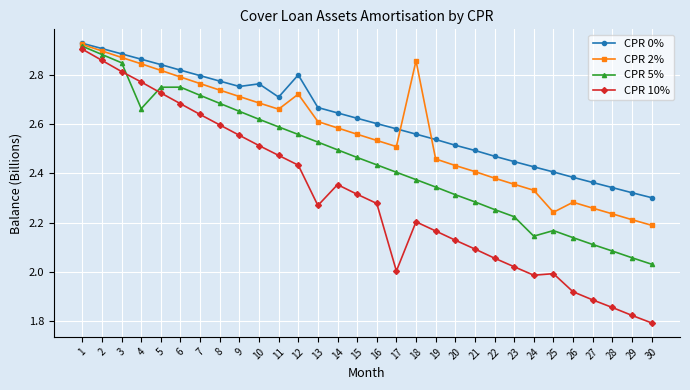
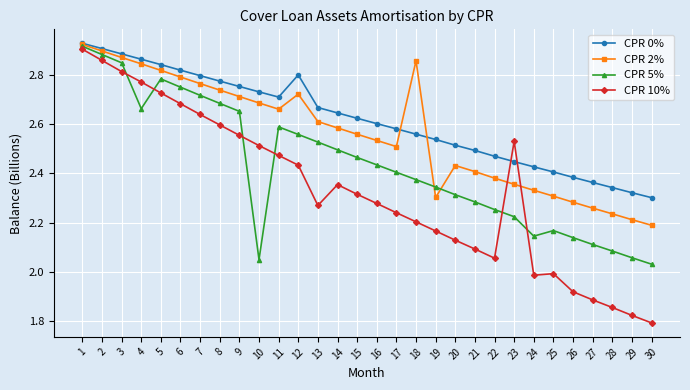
CPR 5%, 5: 2.75 -> 2.78
CPR 0%, 10: 2.76 -> 2.73
CPR 5%, 10: 2.62 -> 2.05
CPR 10%, 17: 2.00 -> 2.24
CPR 2%, 19: 2.46 -> 2.30
CPR 10%, 23: 2.02 -> 2.53
CPR 2%, 25: 2.24 -> 2.31
